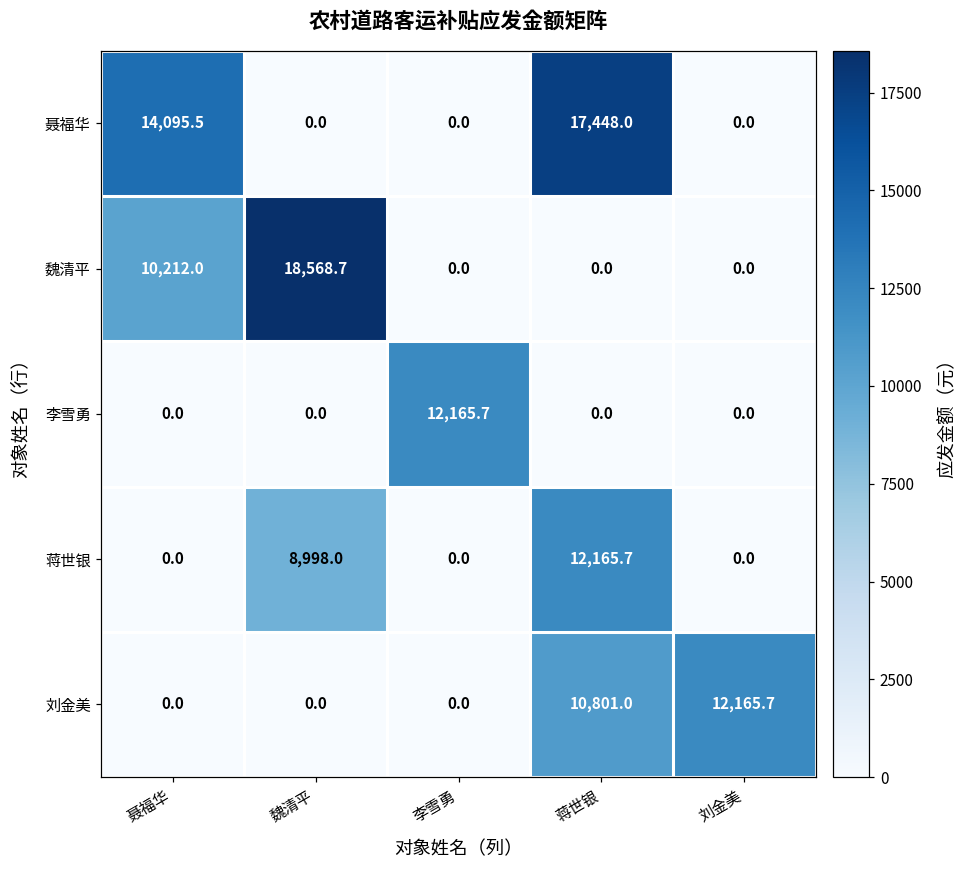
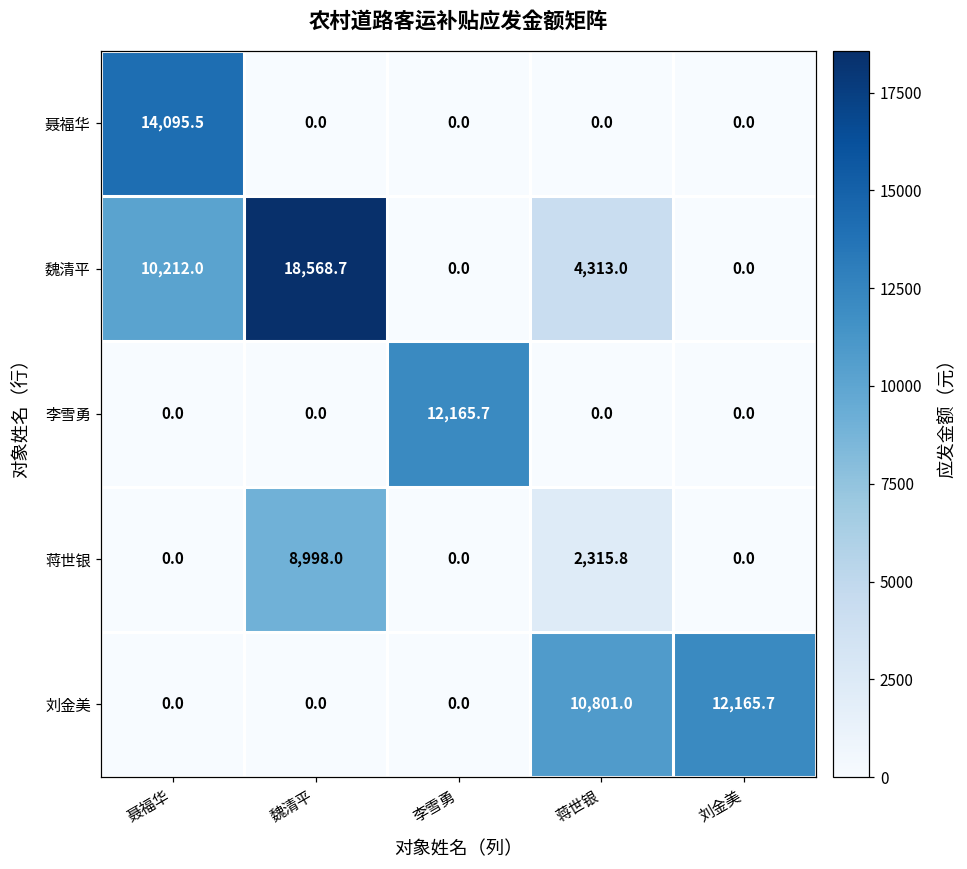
聂福华, 蒋世银: 17,448.0 -> 0.0
魏清平, 蒋世银: 0.0 -> 4,313.0
蒋世银, 蒋世银: 12,165.7 -> 2,315.8
